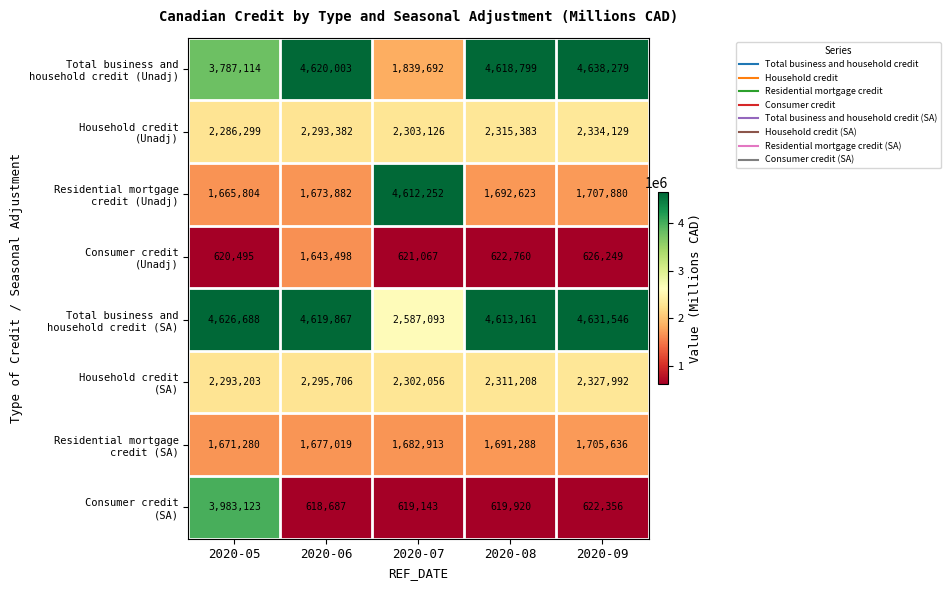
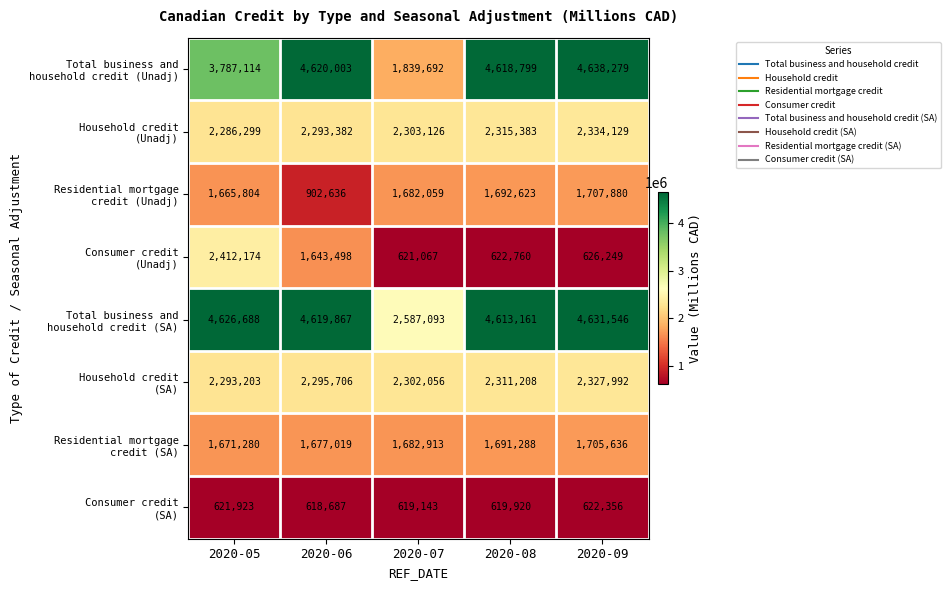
Residential mortgage credit (Unadj), 2020-06: 1,673,882 -> 902,636
Residential mortgage credit (Unadj), 2020-07: 4,612,252 -> 1,682,059
Consumer credit (Unadj), 2020-05: 620,495 -> 2,412,174
Consumer credit (SA), 2020-05: 3,983,123 -> 621,923
